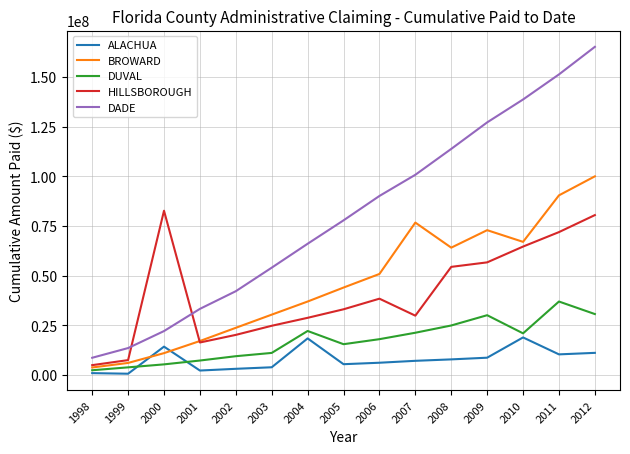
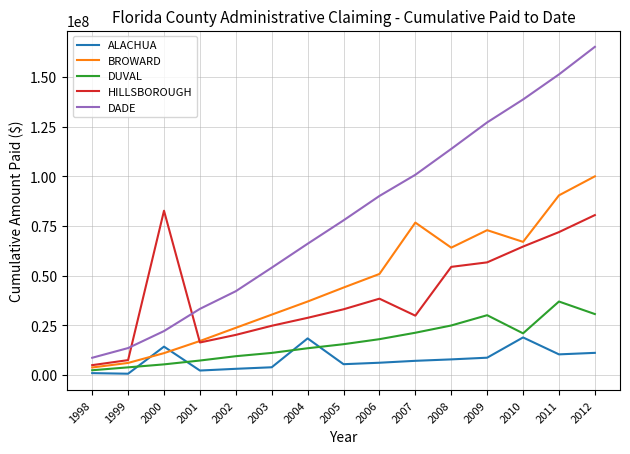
DUVAL, 2004: 22000000 -> 13000000
